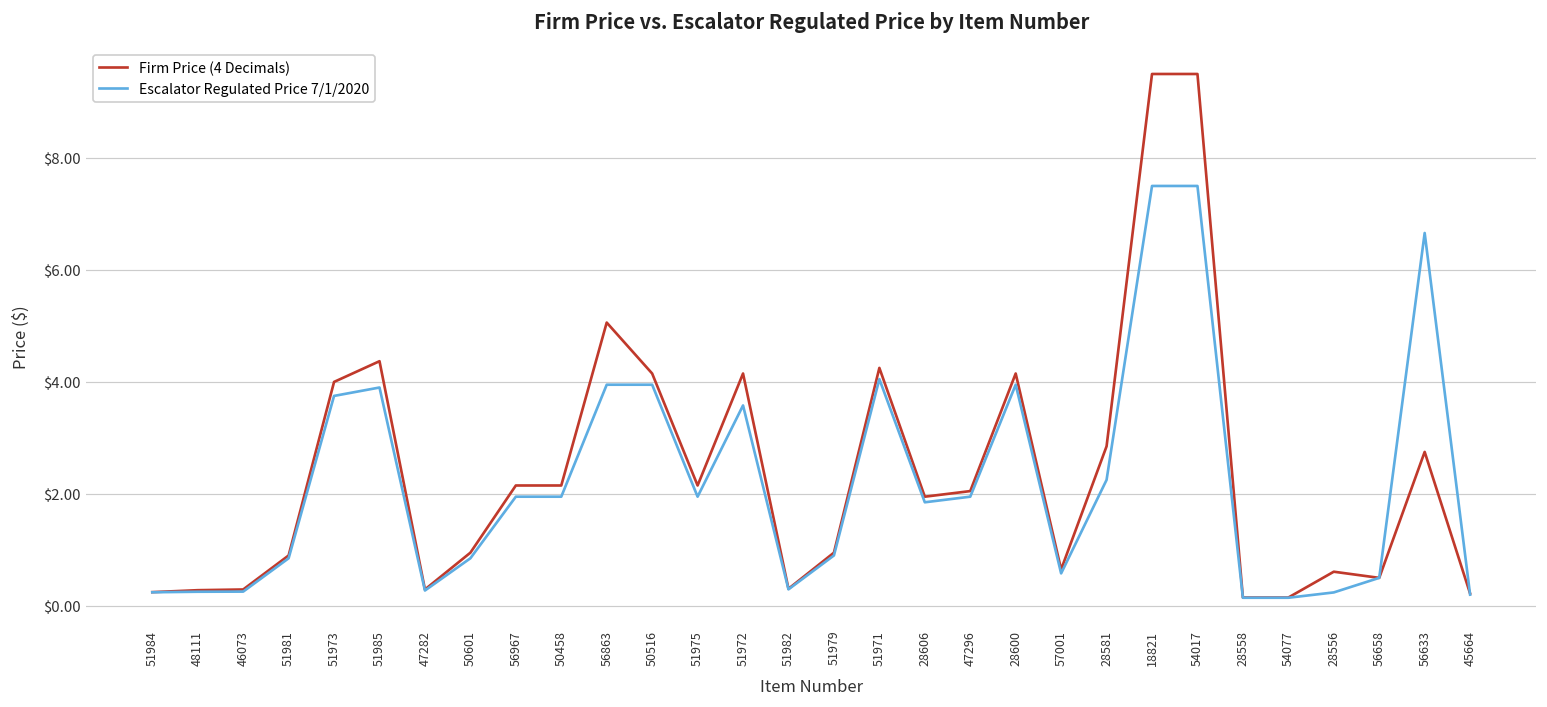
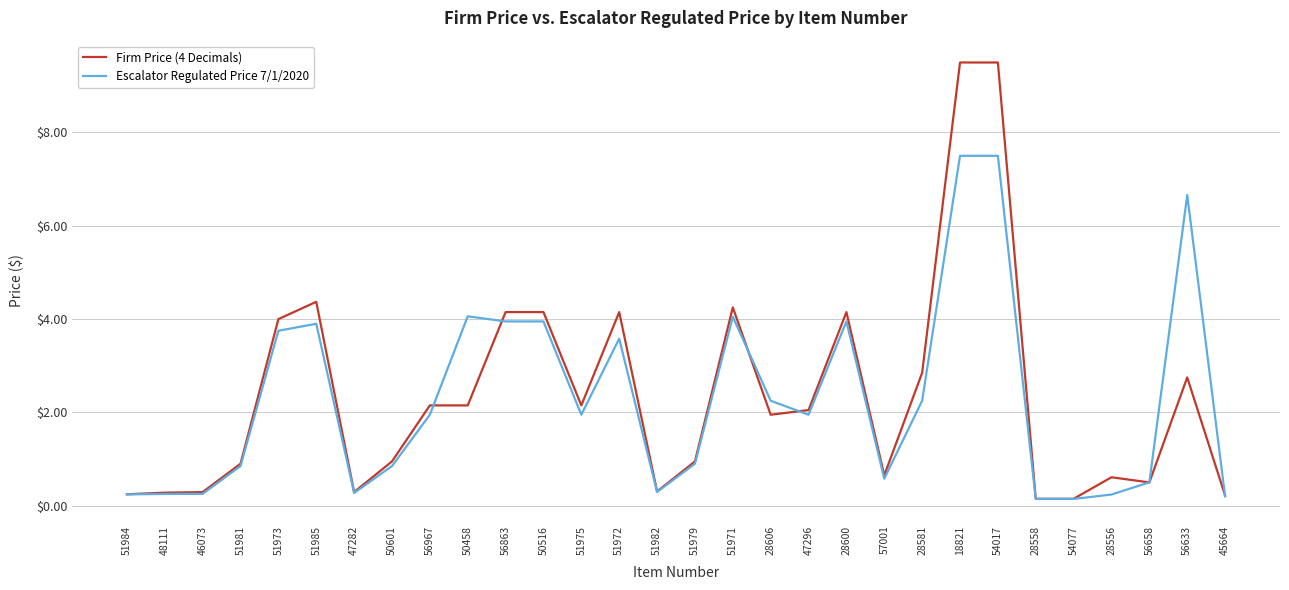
Escalator Regulated Price 7/1/2020, 50458: $2.0 -> $4.1
Firm Price (4 Decimals), 56863: $5.1 -> $4.2
Escalator Regulated Price 7/1/2020, 28606: $1.9 -> $2.3
